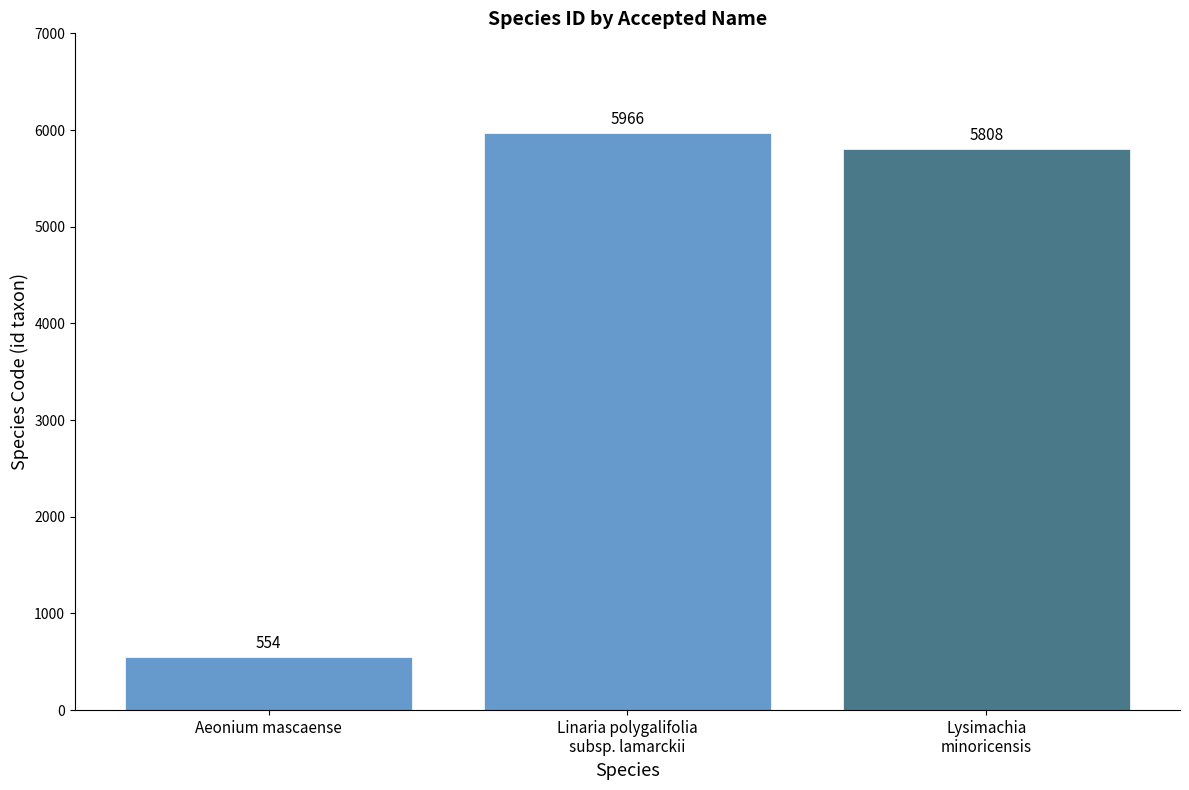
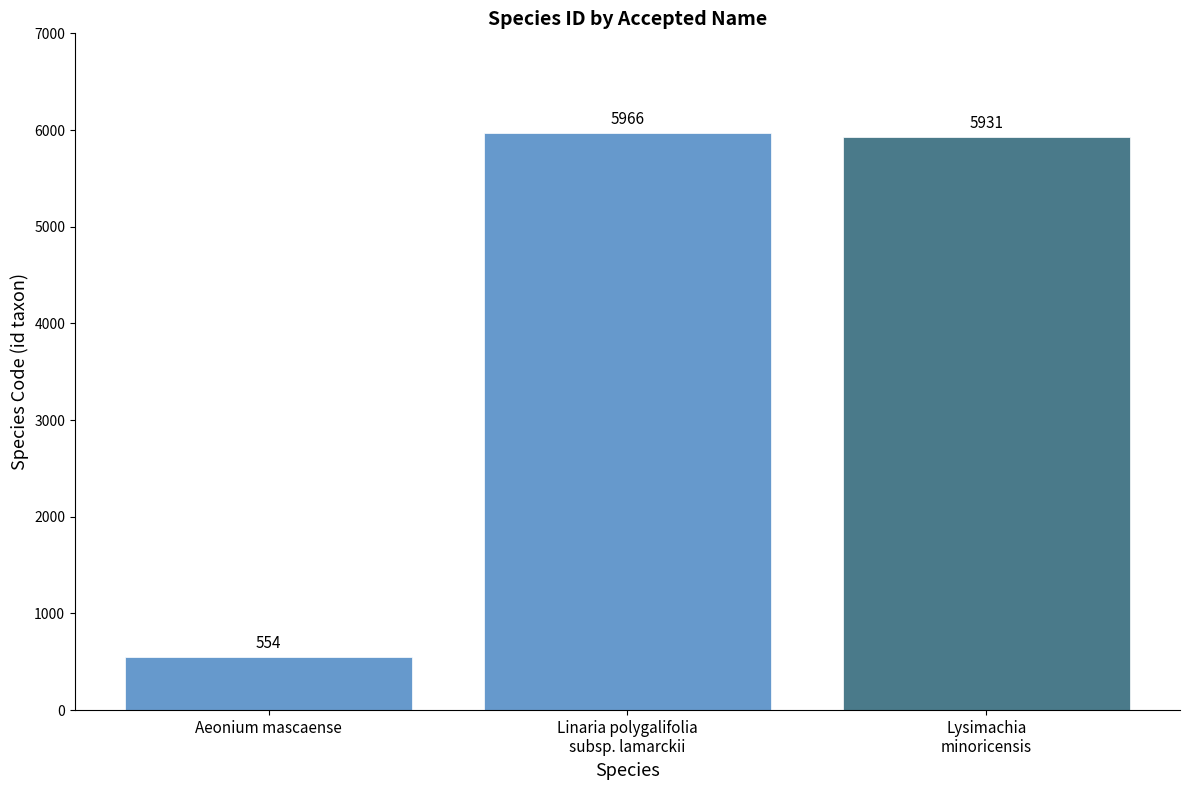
Lysimachia minoricensis: 5808 -> 5931
